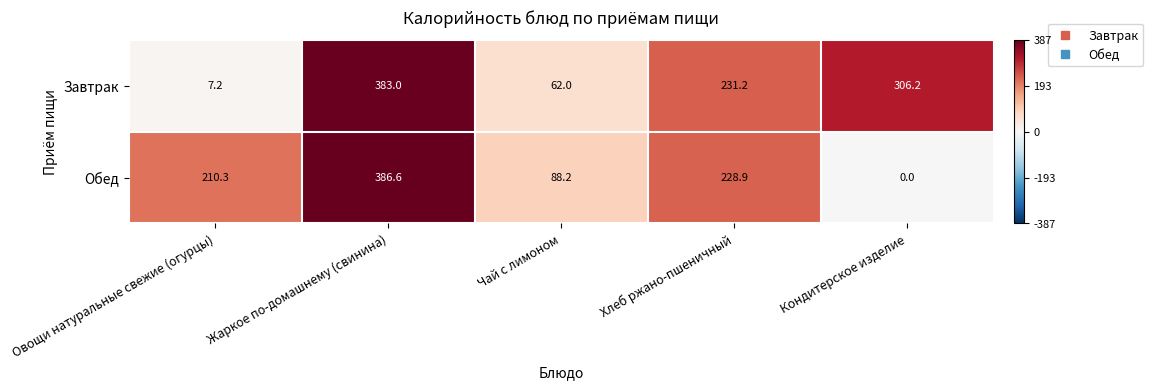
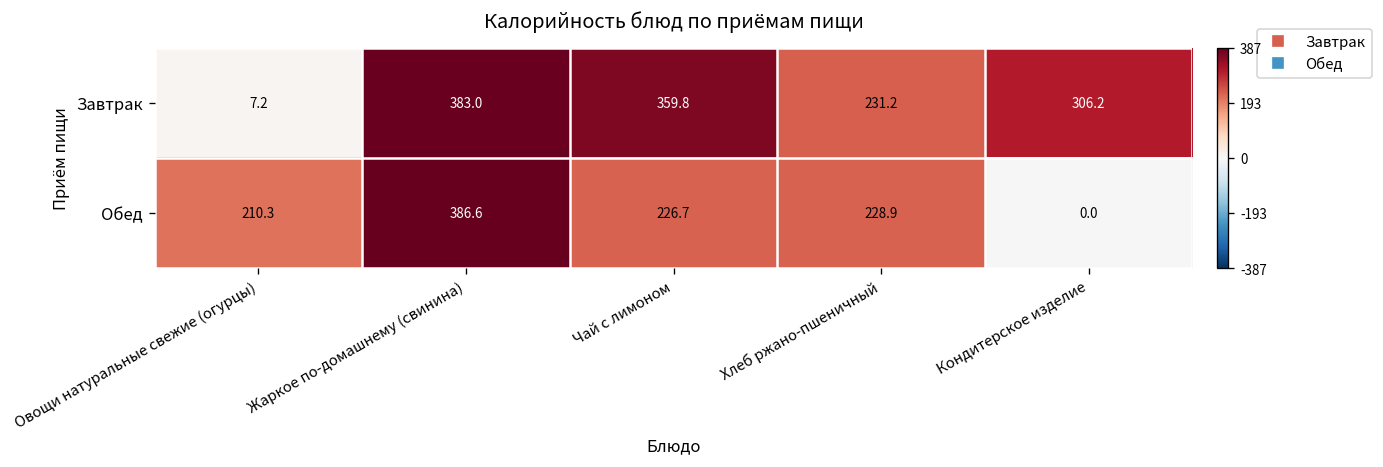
Завтрак, Чай с лимоном: 62.0 -> 359.8
Обед, Чай с лимоном: 88.2 -> 226.7
